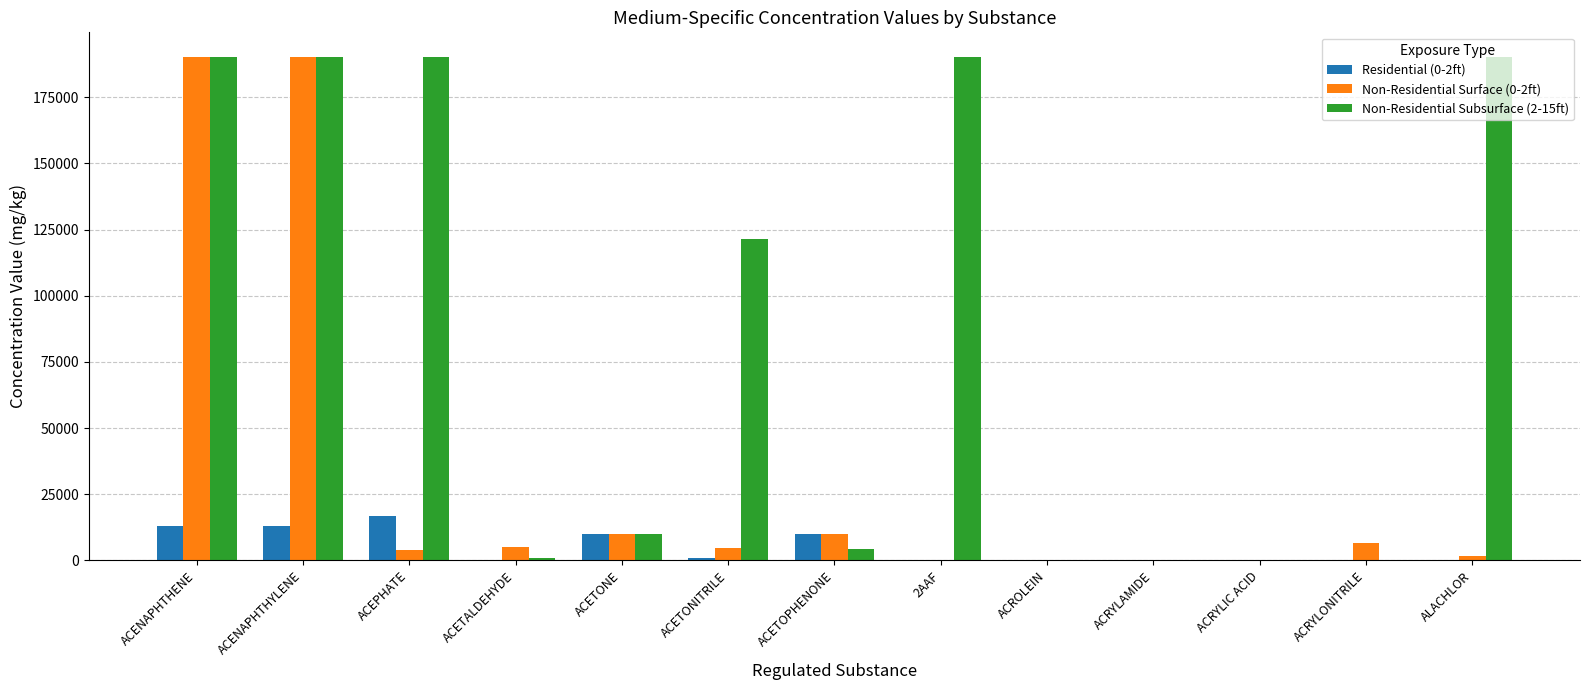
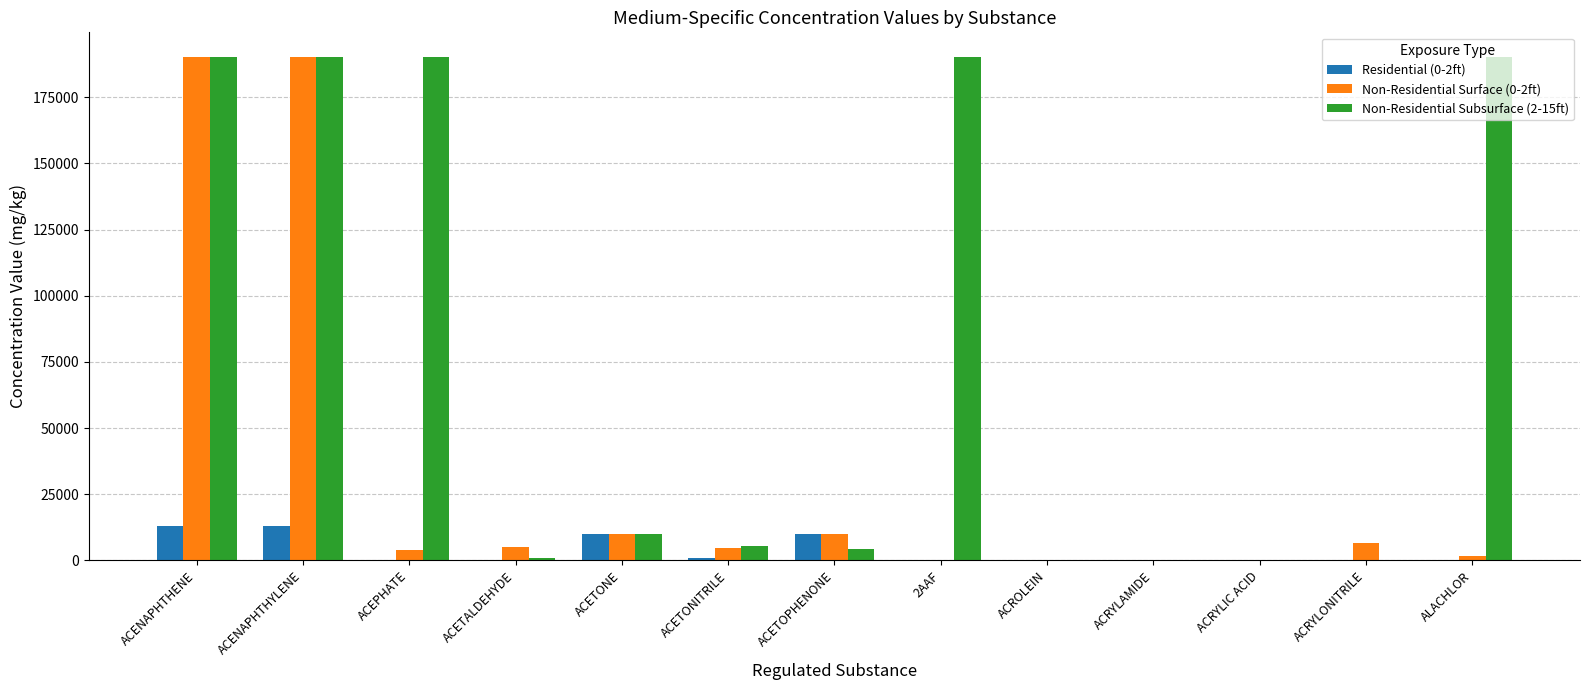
Residential (0-2ft), ACEPHATE: 17000 -> 0
Non-Residential Subsurface (2-15ft), ACETONITRILE: 122000 -> 6000
